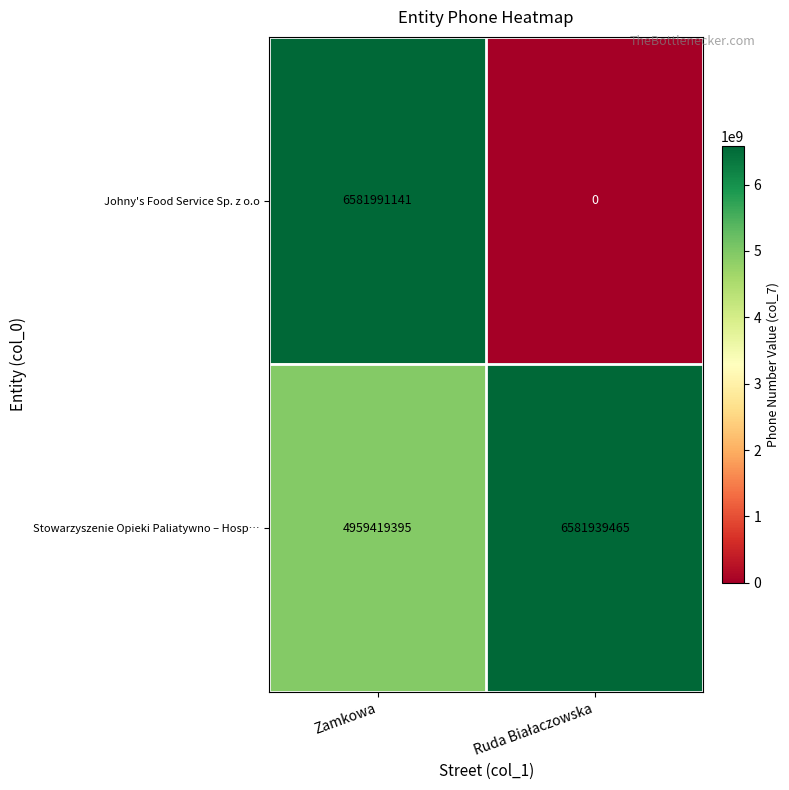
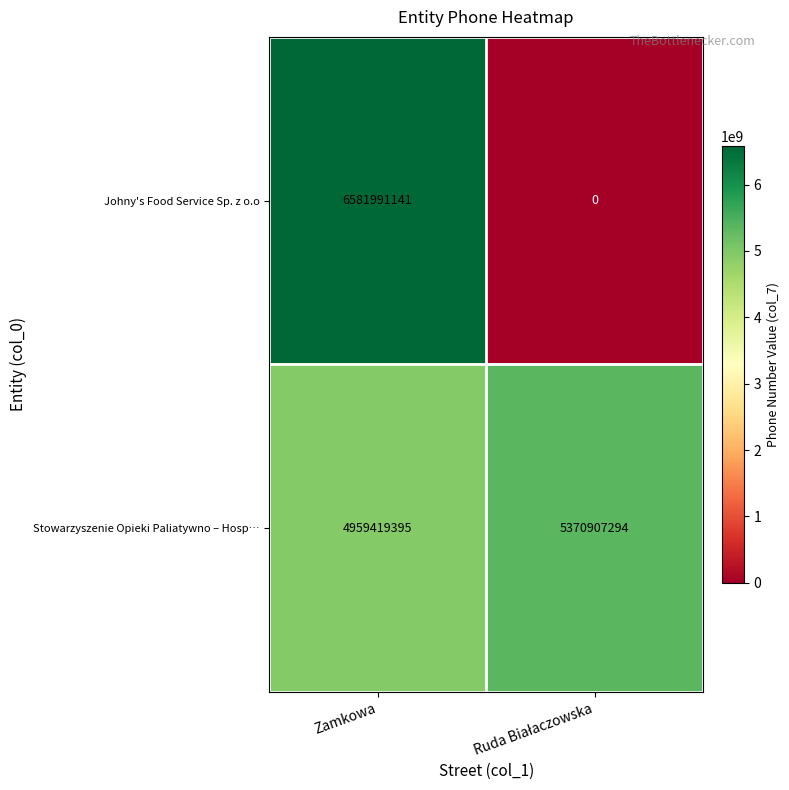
Stowarzyszenie Opieki Paliatywno – Hosp…, Ruda Białaczowska: 6581939465 -> 5370907294
